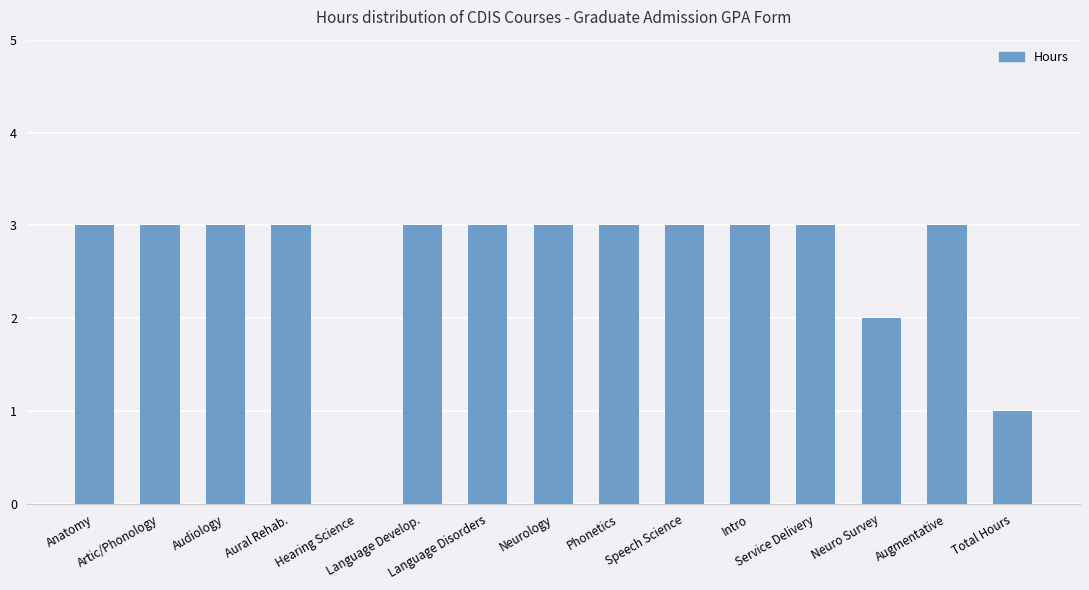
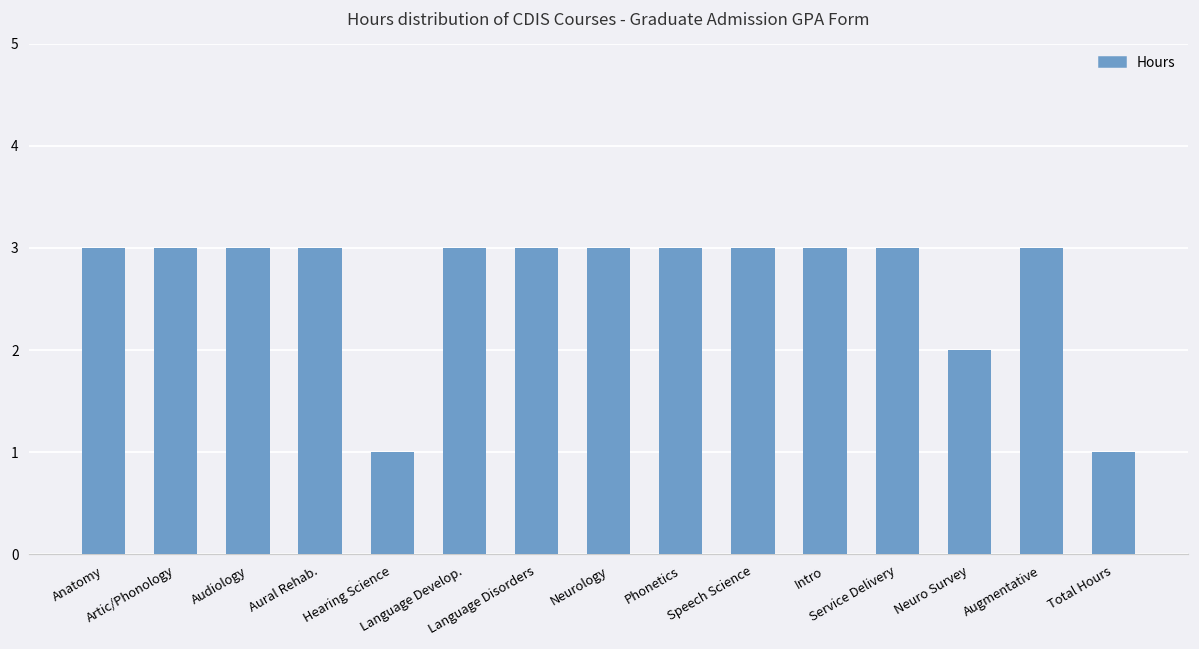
Hearing Science: 0 -> 1
